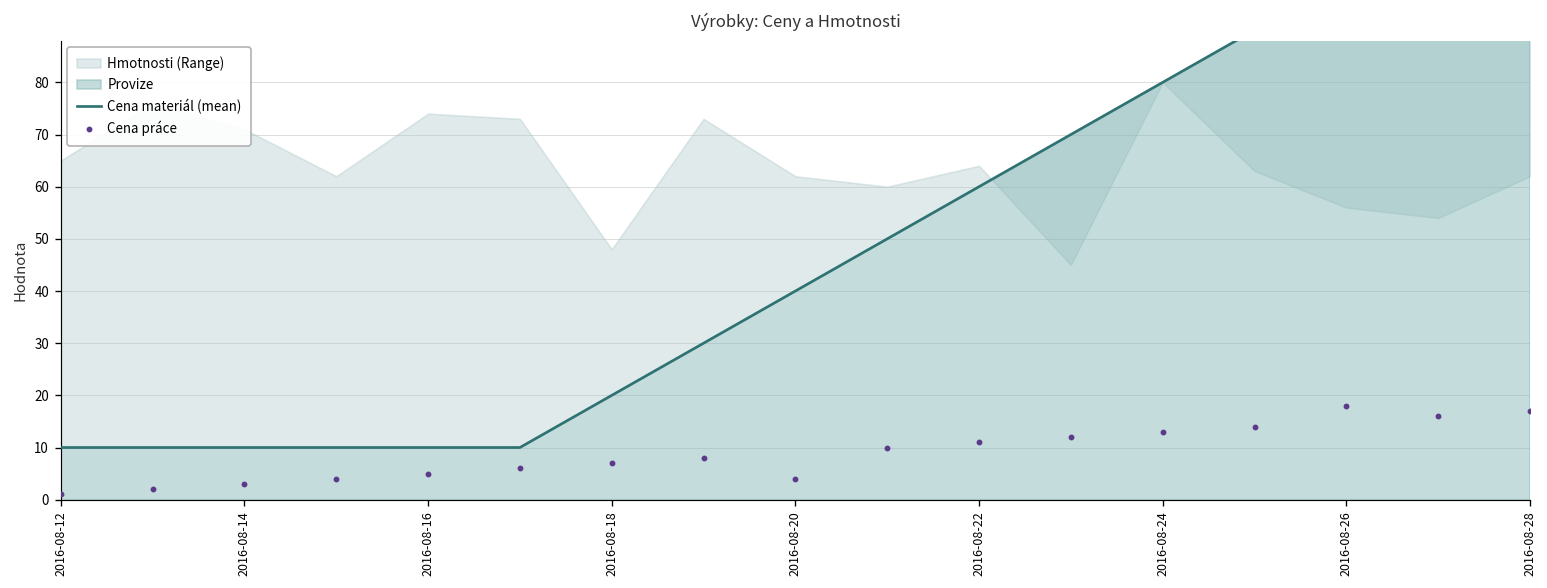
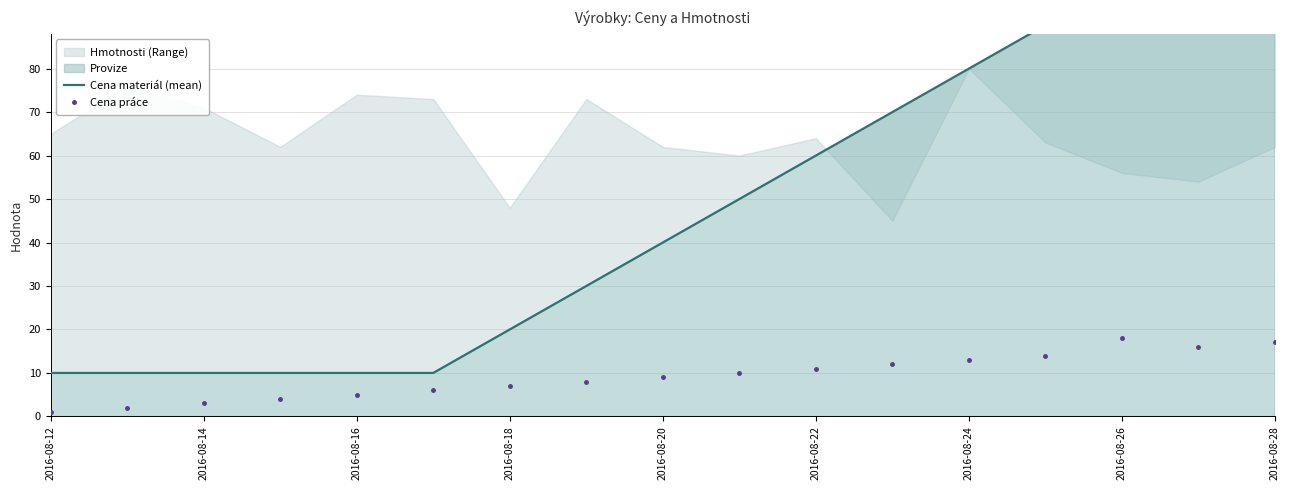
Cena práce, 2016-08-20: 4 -> 9
